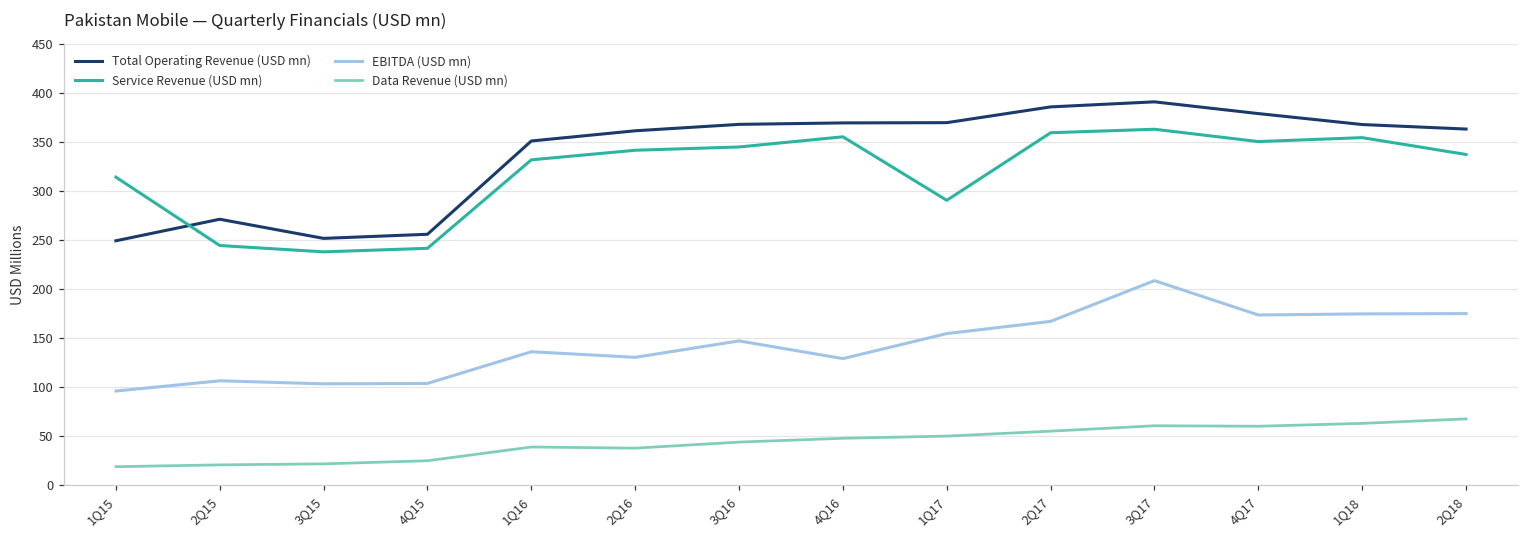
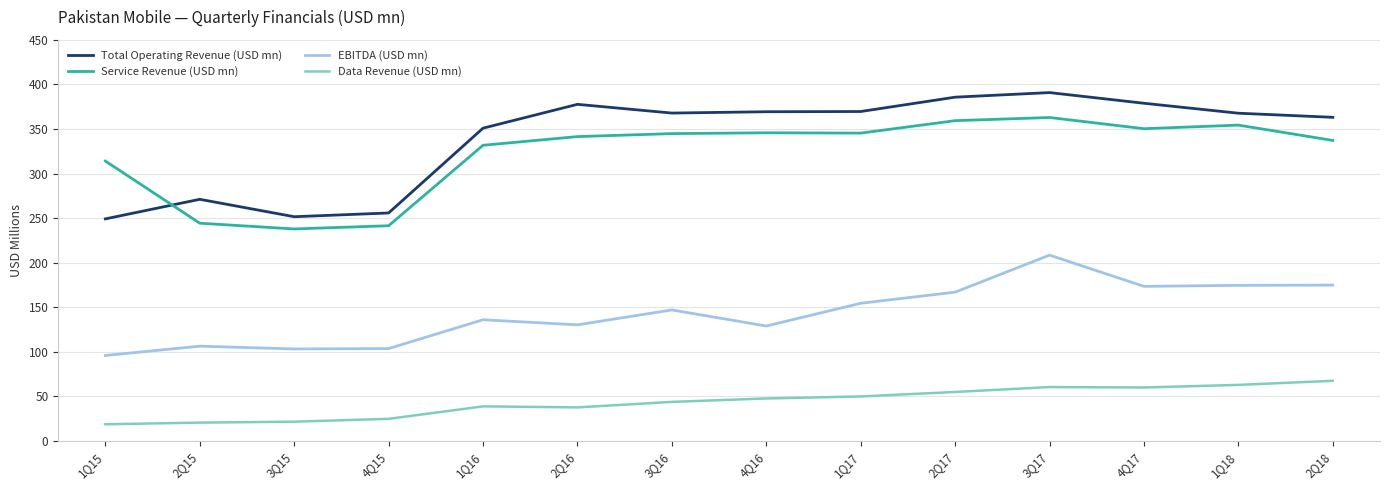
Total Operating Revenue (USD mn), 2Q16: 360 -> 380
Service Revenue (USD mn), 4Q16: 360 -> 350
Service Revenue (USD mn), 1Q17: 290 -> 350
